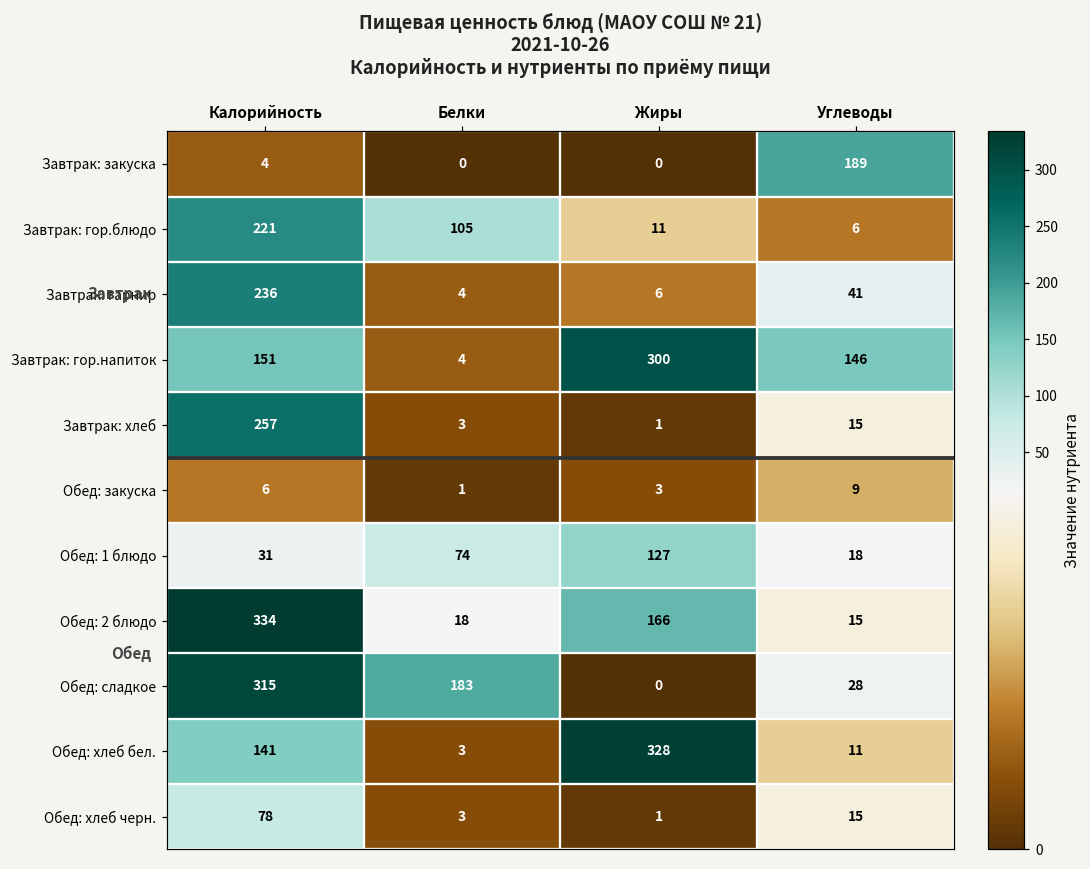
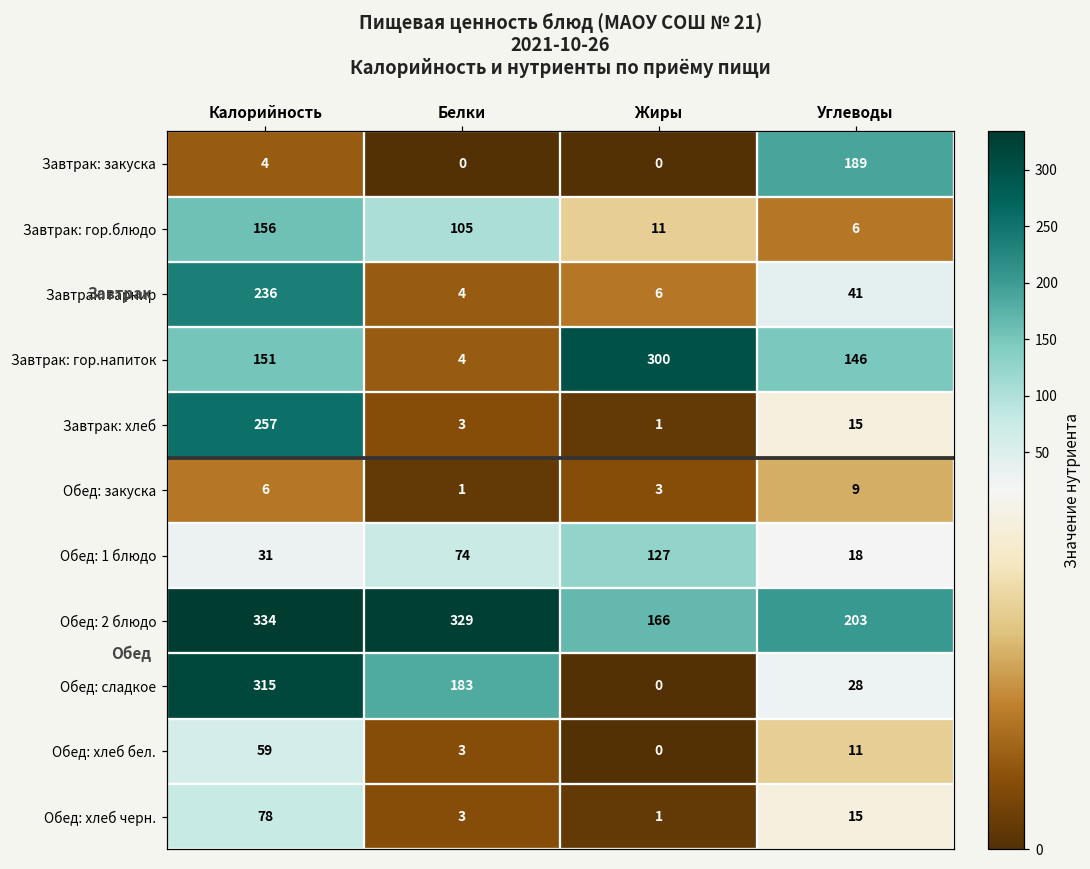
Завтрак: гор.блюдо, Калорийность: 221 -> 156
Обед: 2 блюдо, Белки: 18 -> 329
Обед: 2 блюдо, Углеводы: 15 -> 203
Обед: хлеб бел., Калорийность: 141 -> 59
Обед: хлеб бел., Жиры: 328 -> 0
